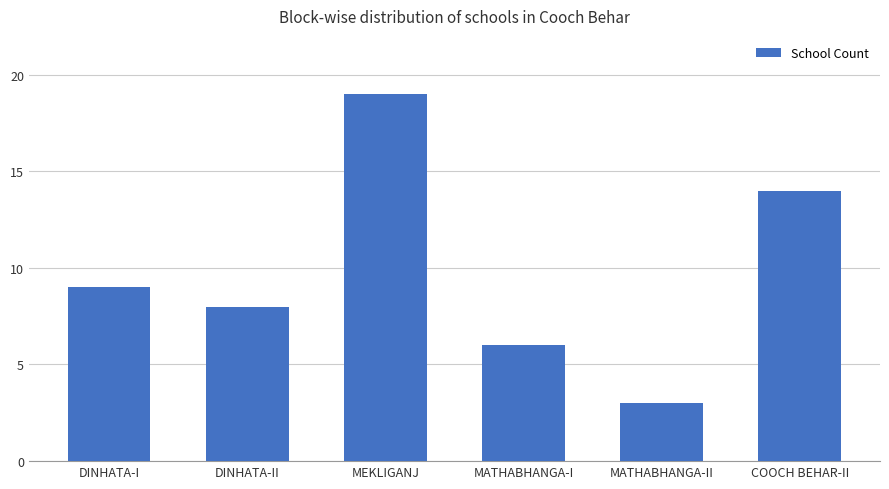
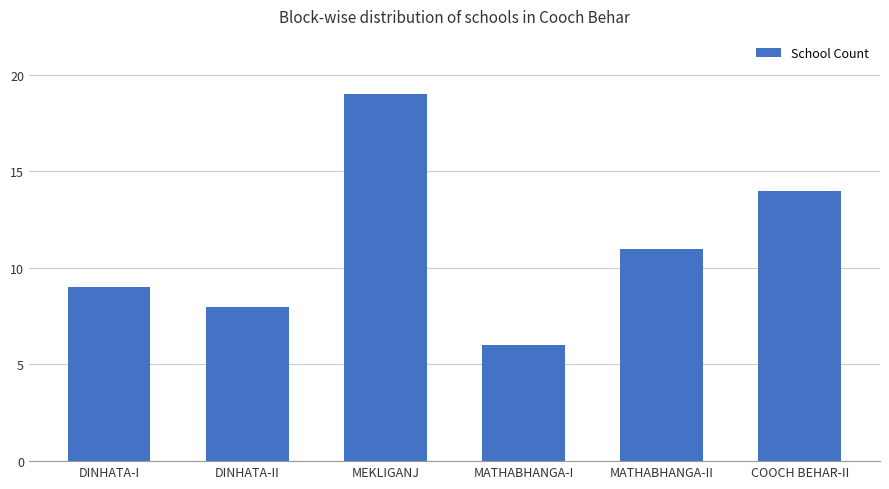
MATHABHANGA-II: 3 -> 11
